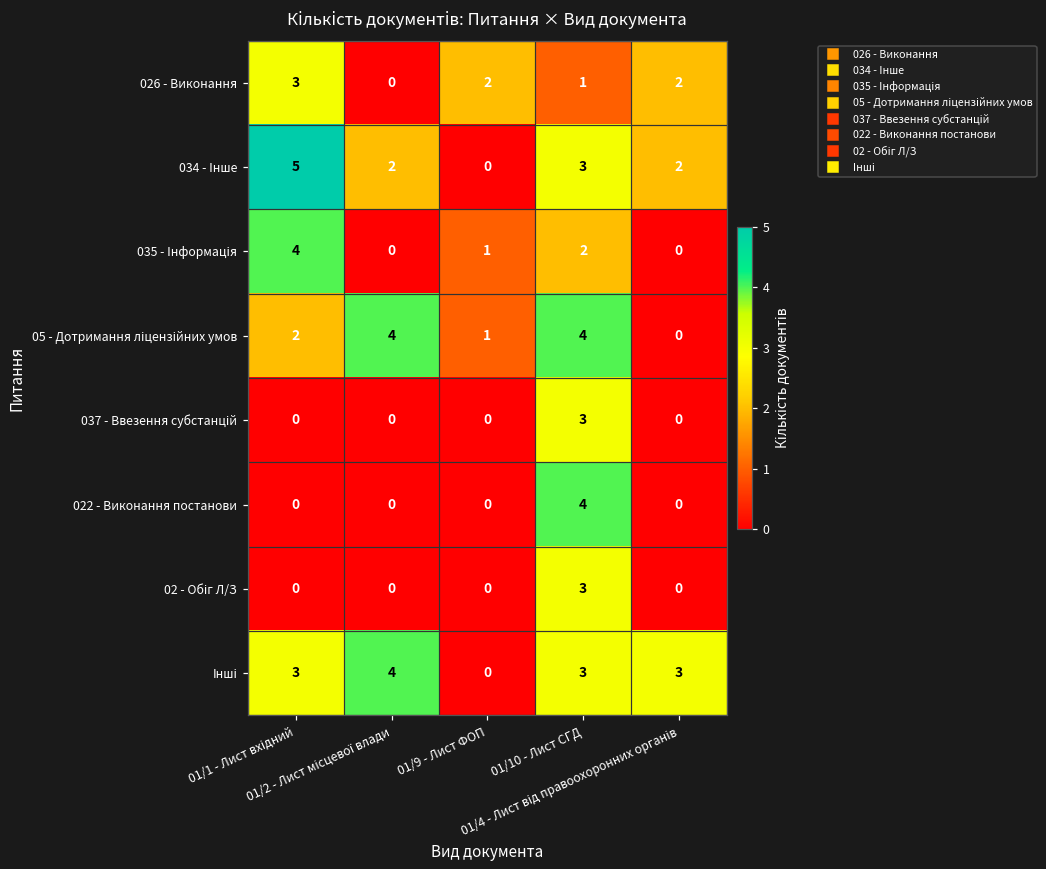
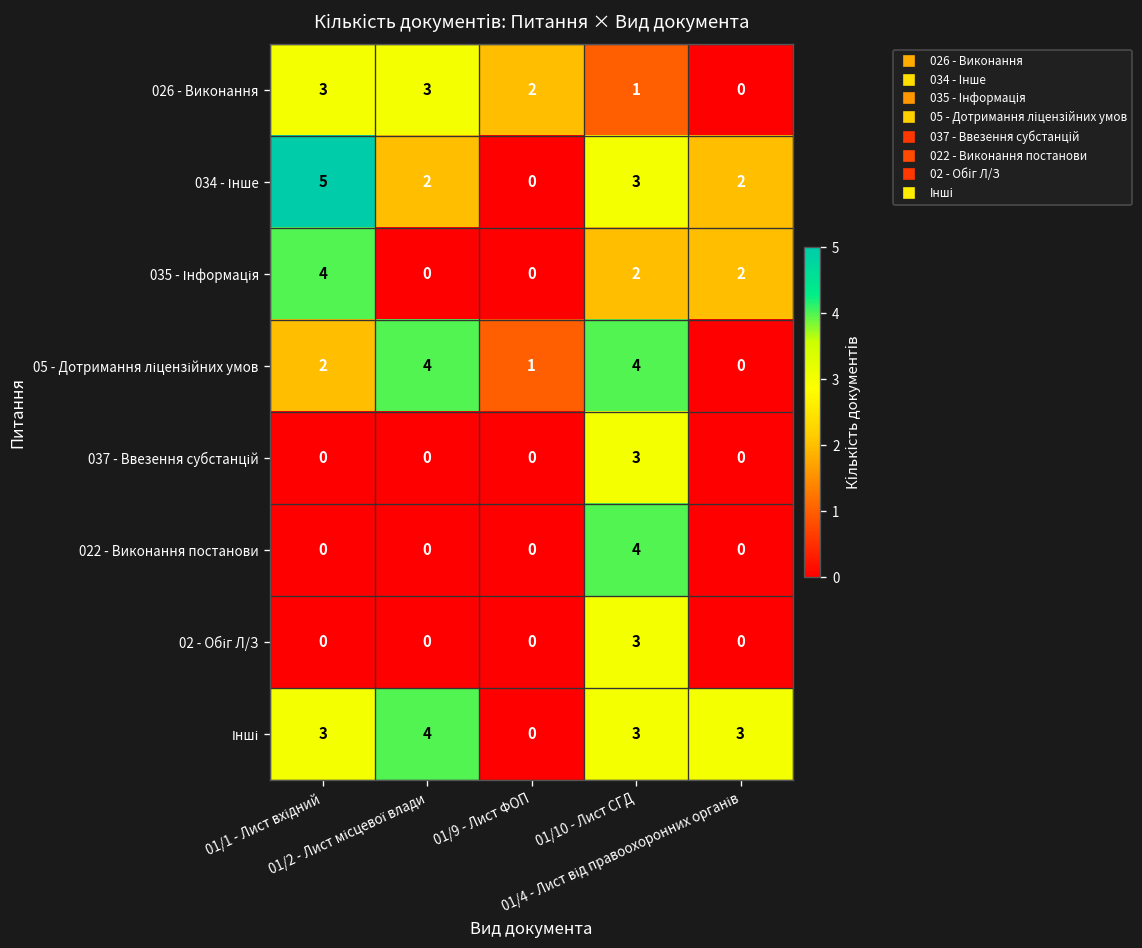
026 - Виконання, 01/2 - Лист місцевої влади: 0 -> 3
026 - Виконання, 01/4 - Лист від правоохоронних органів: 2 -> 0
035 - Інформація, 01/9 - Лист ФОП: 1 -> 0
035 - Інформація, 01/4 - Лист від правоохоронних органів: 0 -> 2
